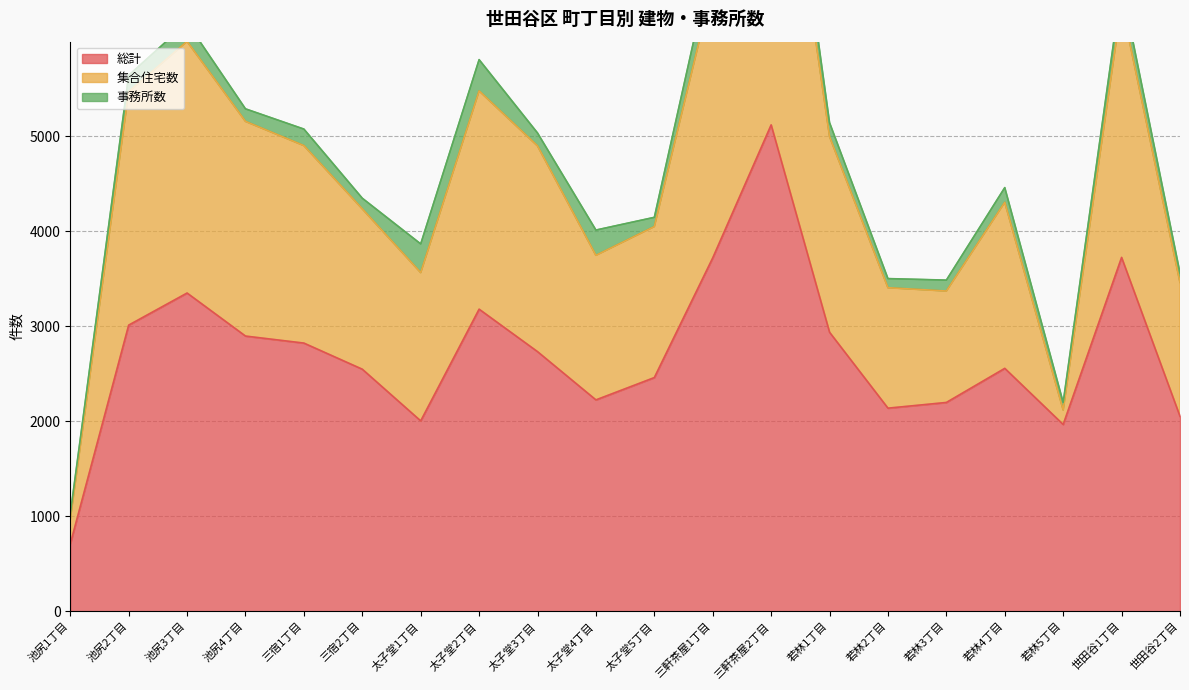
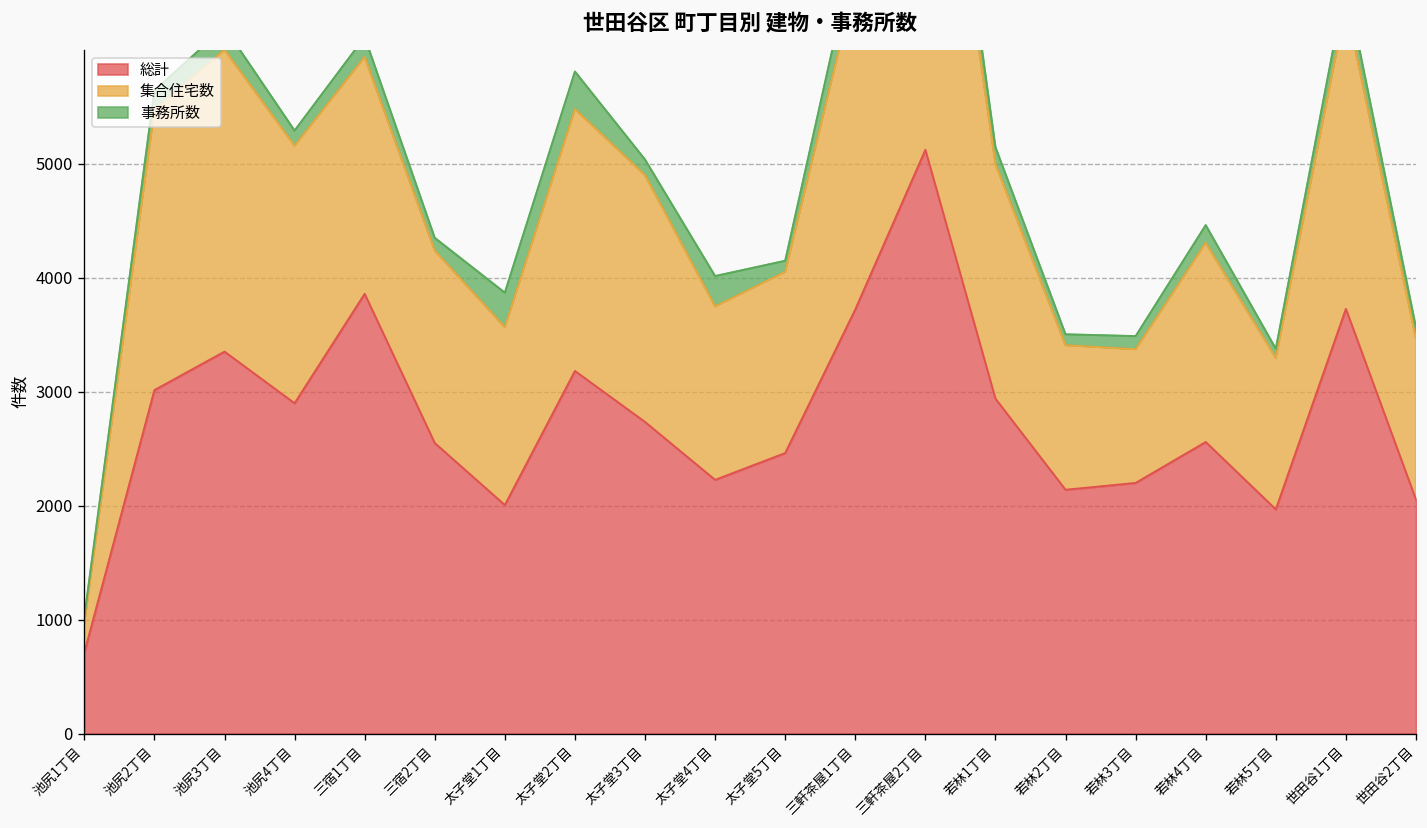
総計, 三宿1丁目: 2800 -> 3900
集合住宅数, 若林5丁目: 200 -> 1300
